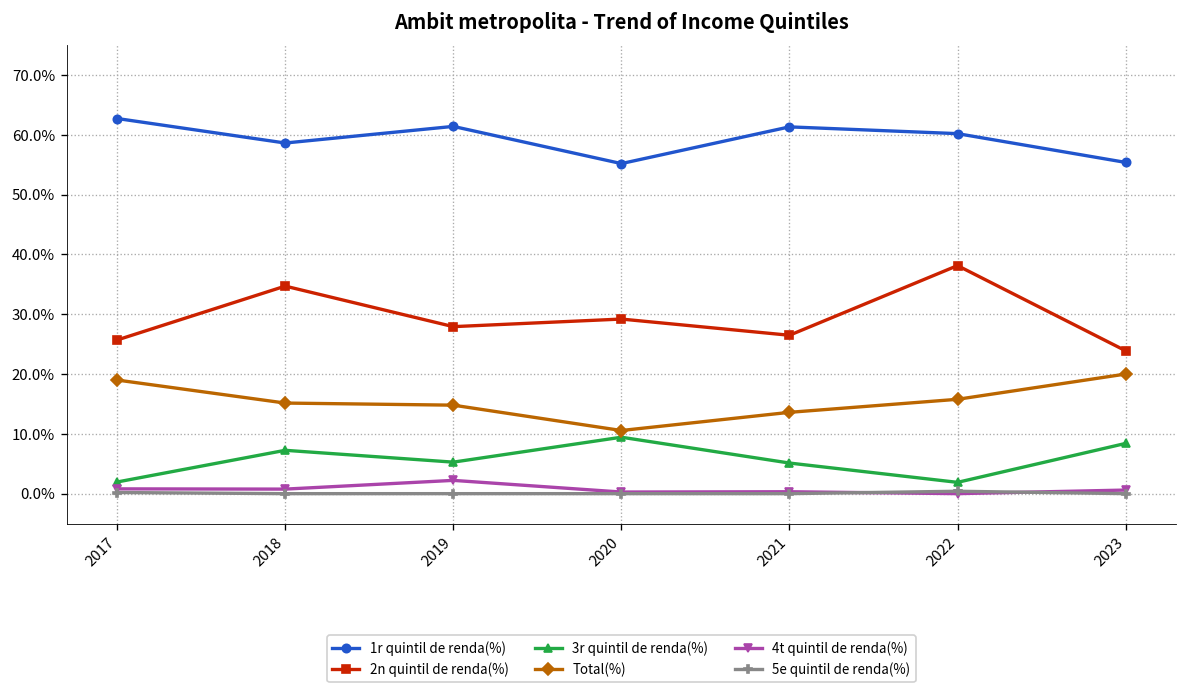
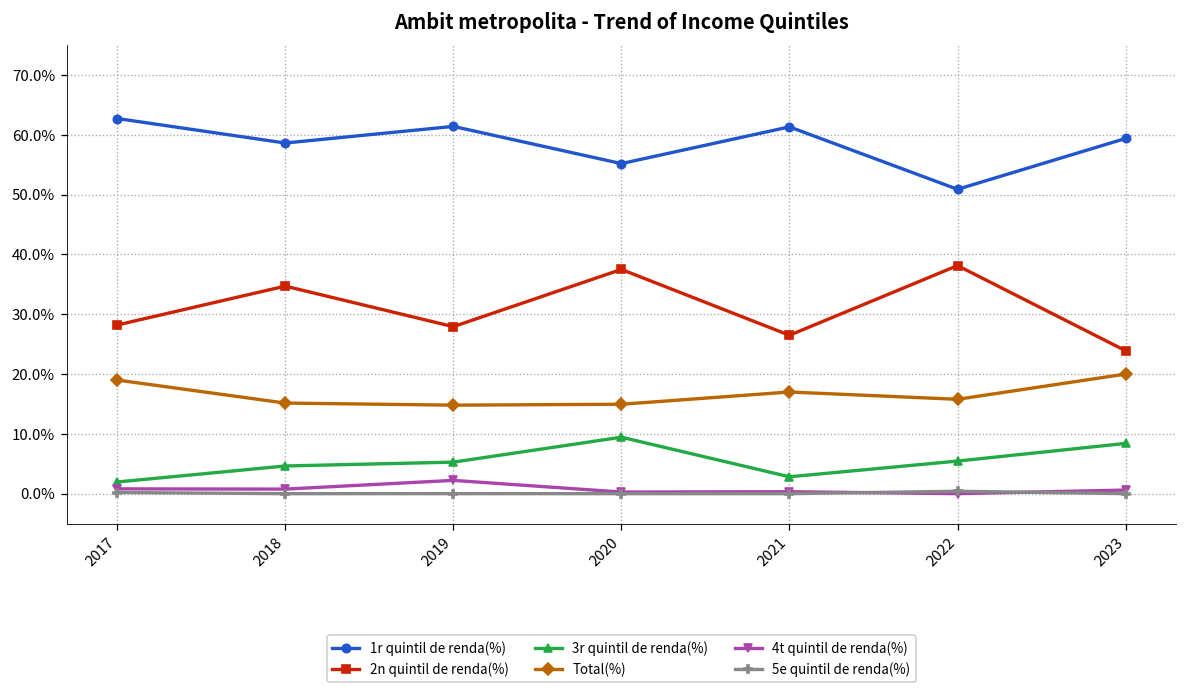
2n quintil de renda(%), 2017: 26% -> 28%
3r quintil de renda(%), 2018: 7% -> 5%
2n quintil de renda(%), 2020: 29% -> 38%
Total(%), 2020: 11% -> 15%
3r quintil de renda(%), 2021: 5% -> 3%
Total(%), 2021: 14% -> 17%
1r quintil de renda(%), 2022: 60% -> 51%
3r quintil de renda(%), 2022: 2% -> 5%
1r quintil de renda(%), 2023: 55% -> 59%
